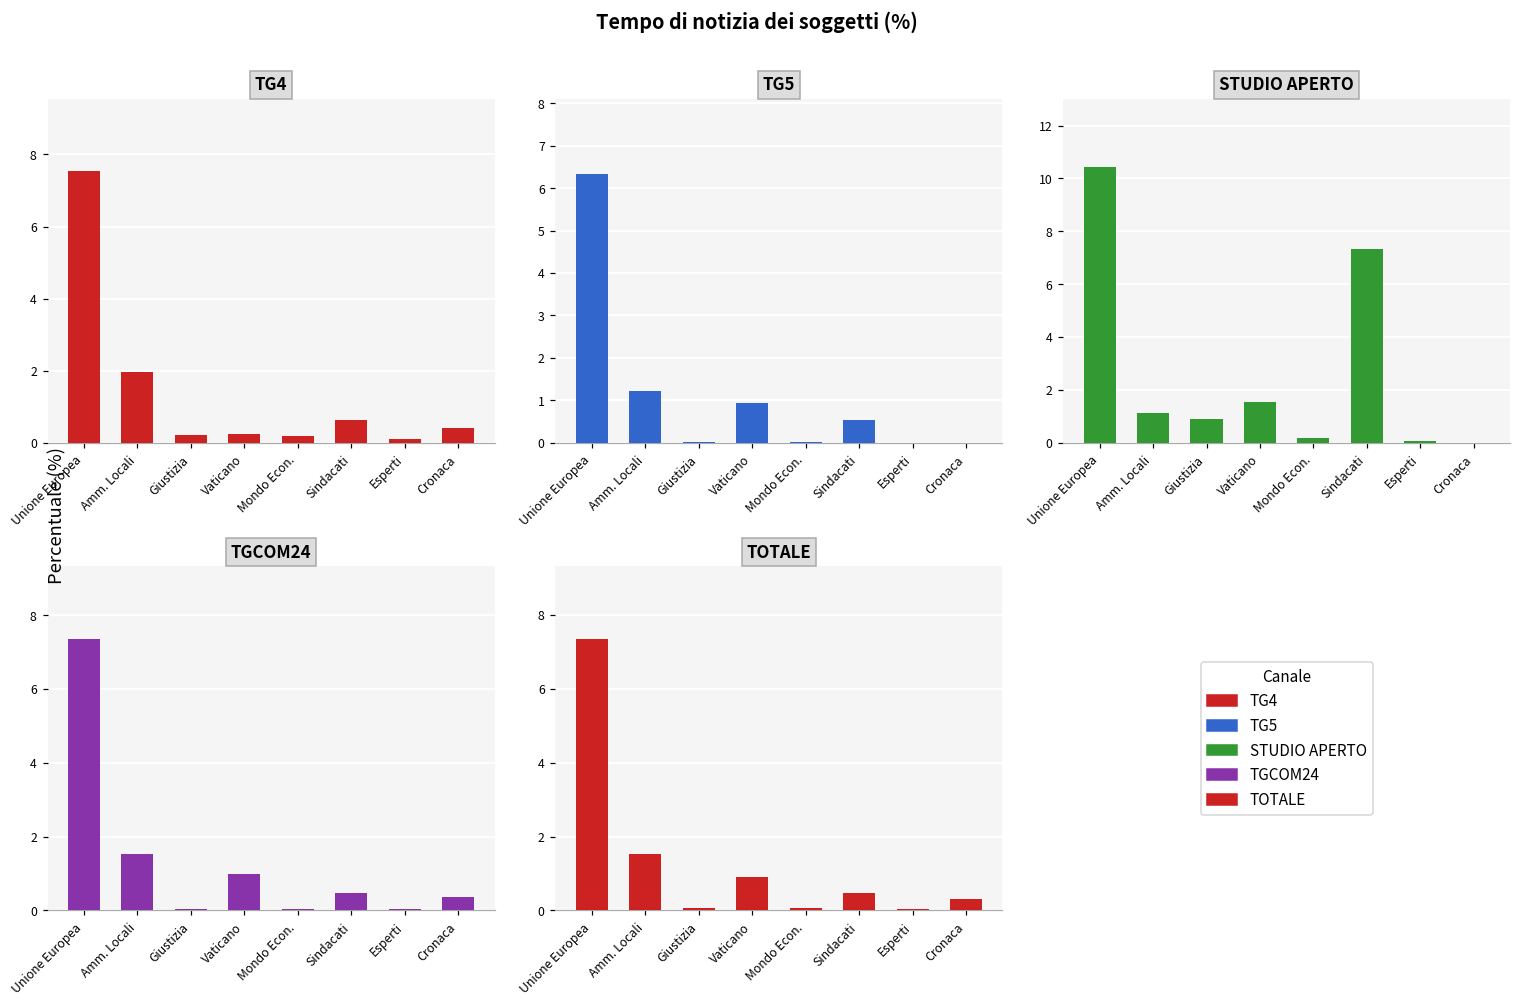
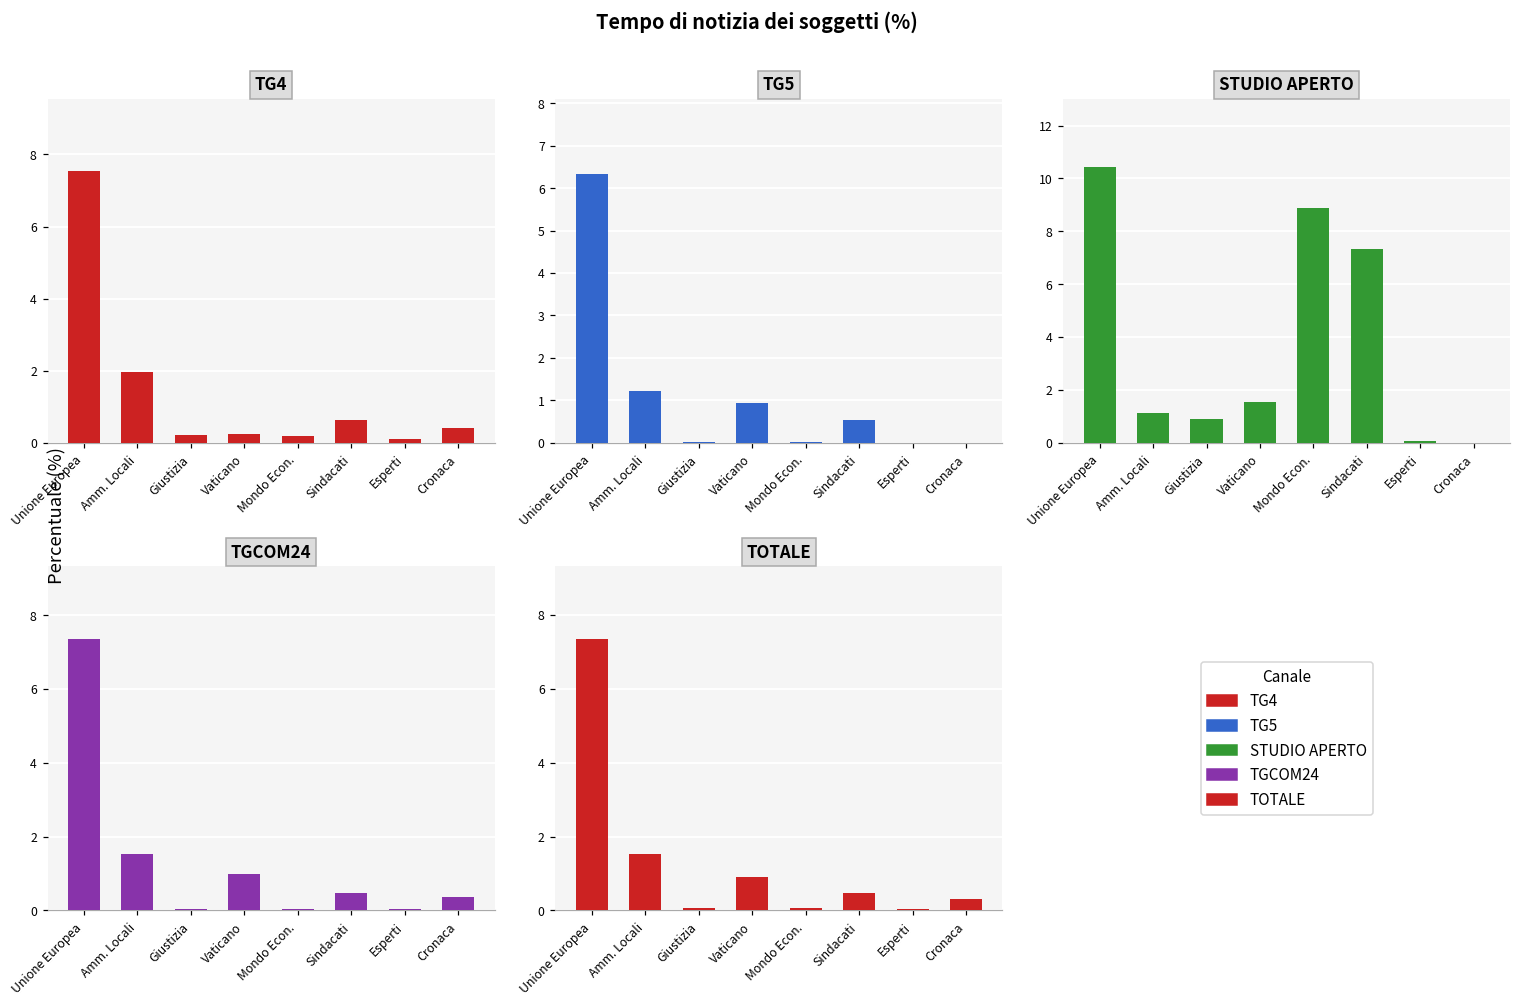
STUDIO APERTO, Mondo Econ.: 0.2 -> 8.9
